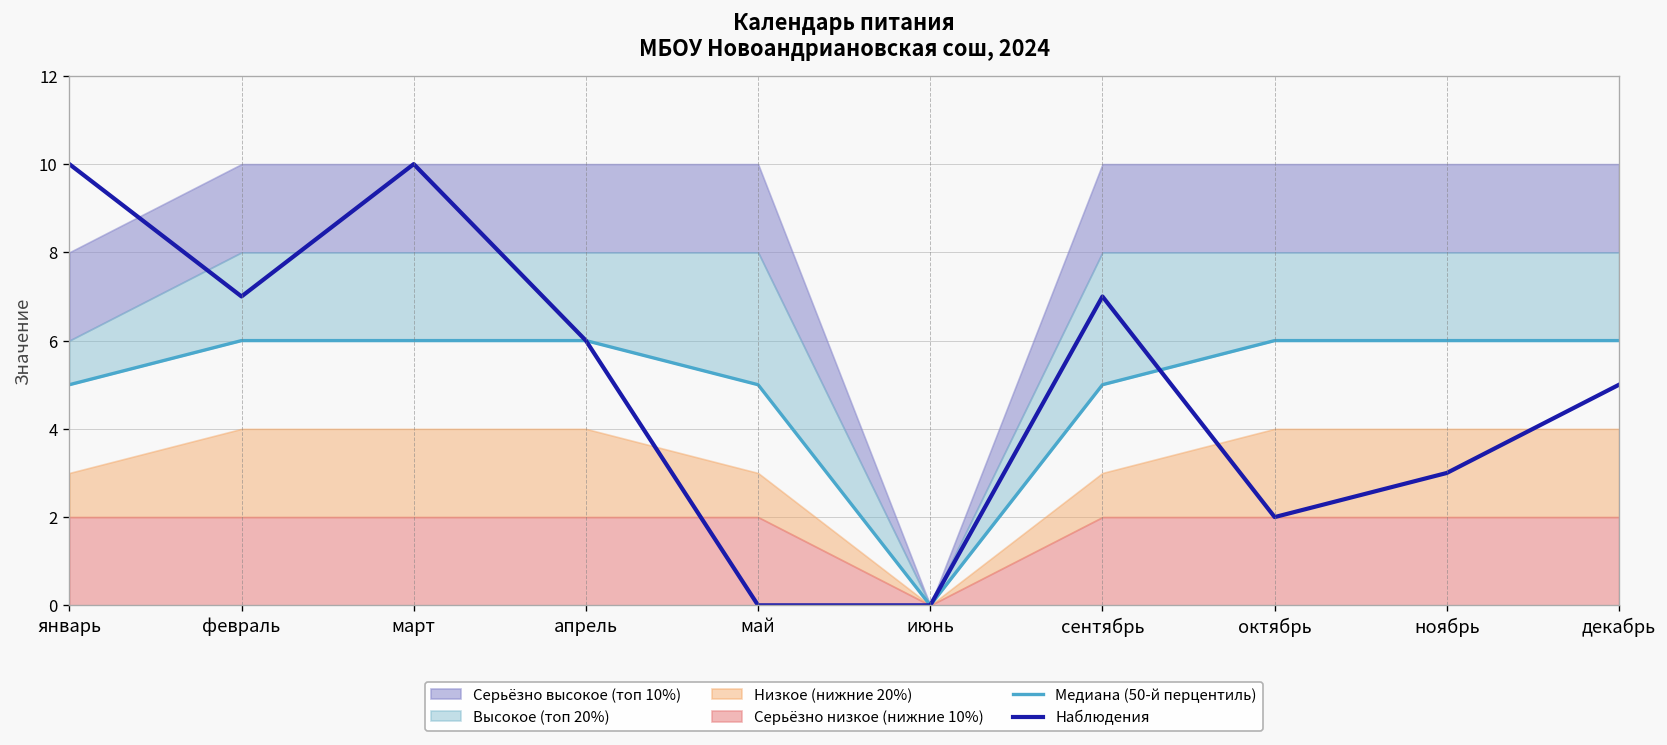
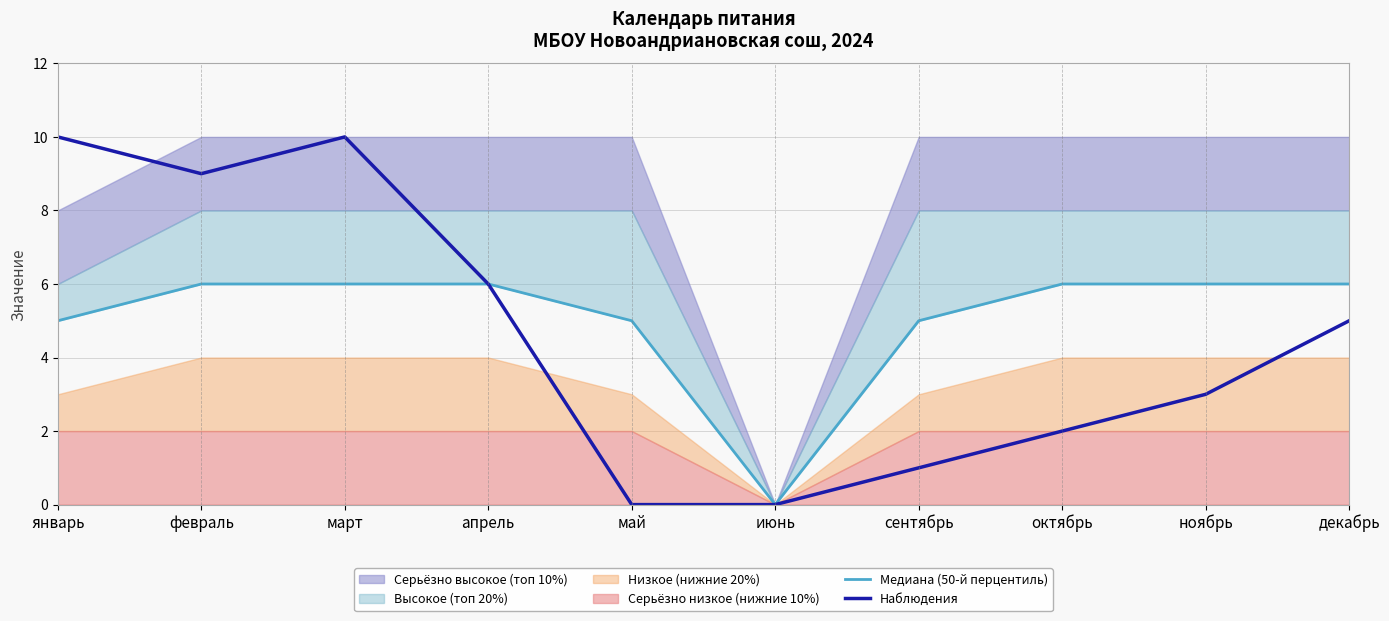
Наблюдения, февраль: 7 -> 9
Наблюдения, сентябрь: 7 -> 1
